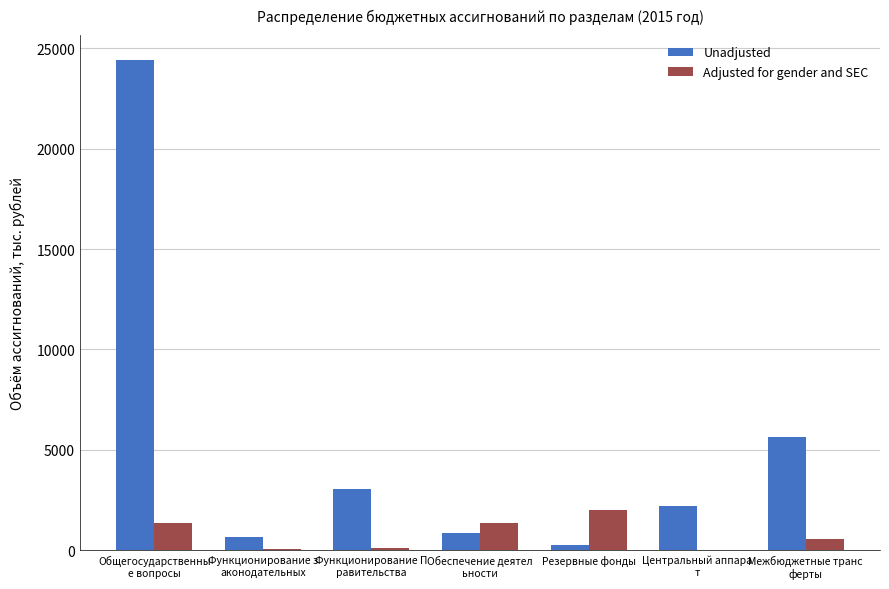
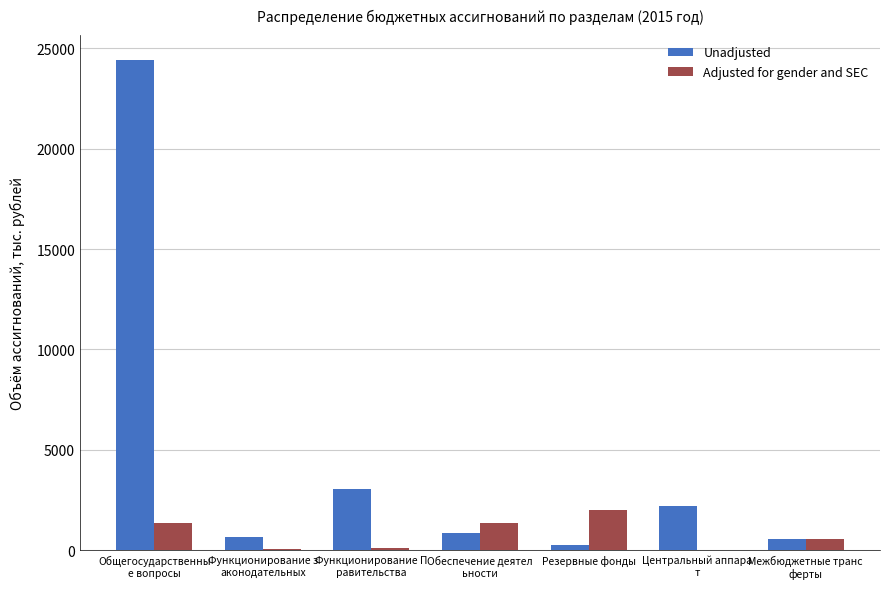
Unadjusted, Межбюджетные транс ферты: 5700 -> 600
